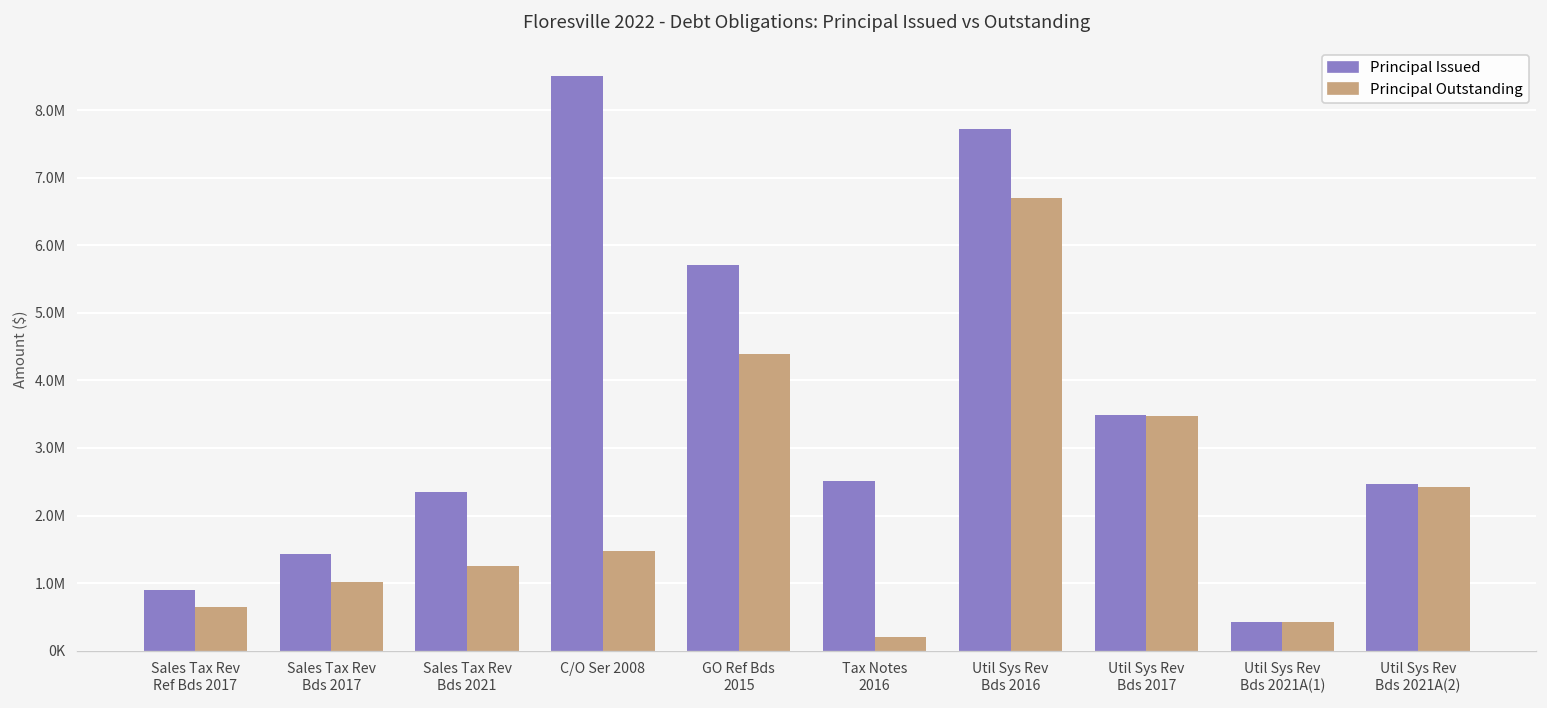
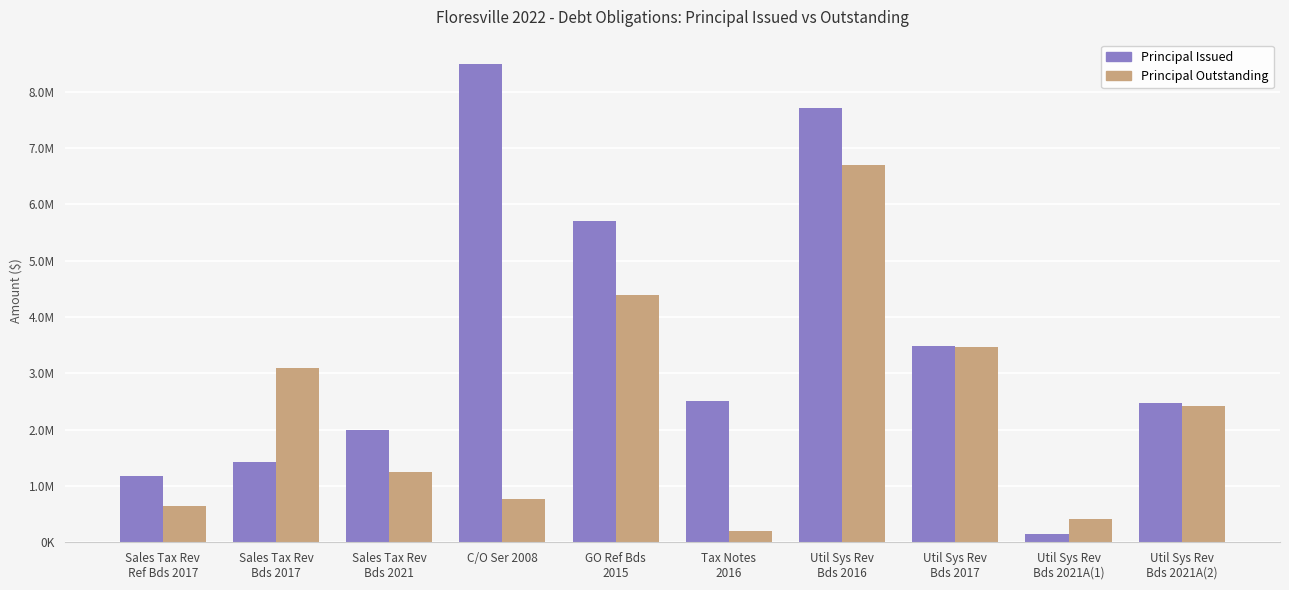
Principal Issued, Sales Tax Rev Ref Bds 2017: 900000 -> 1200000
Principal Outstanding, Sales Tax Rev Bds 2017: 1000000 -> 3100000
Principal Issued, Sales Tax Rev Bds 2021: 2300000 -> 2000000
Principal Outstanding, C/O Ser 2008: 1500000 -> 800000
Principal Issued, Util Sys Rev Bds 2021A(1): 400000 -> 100000
